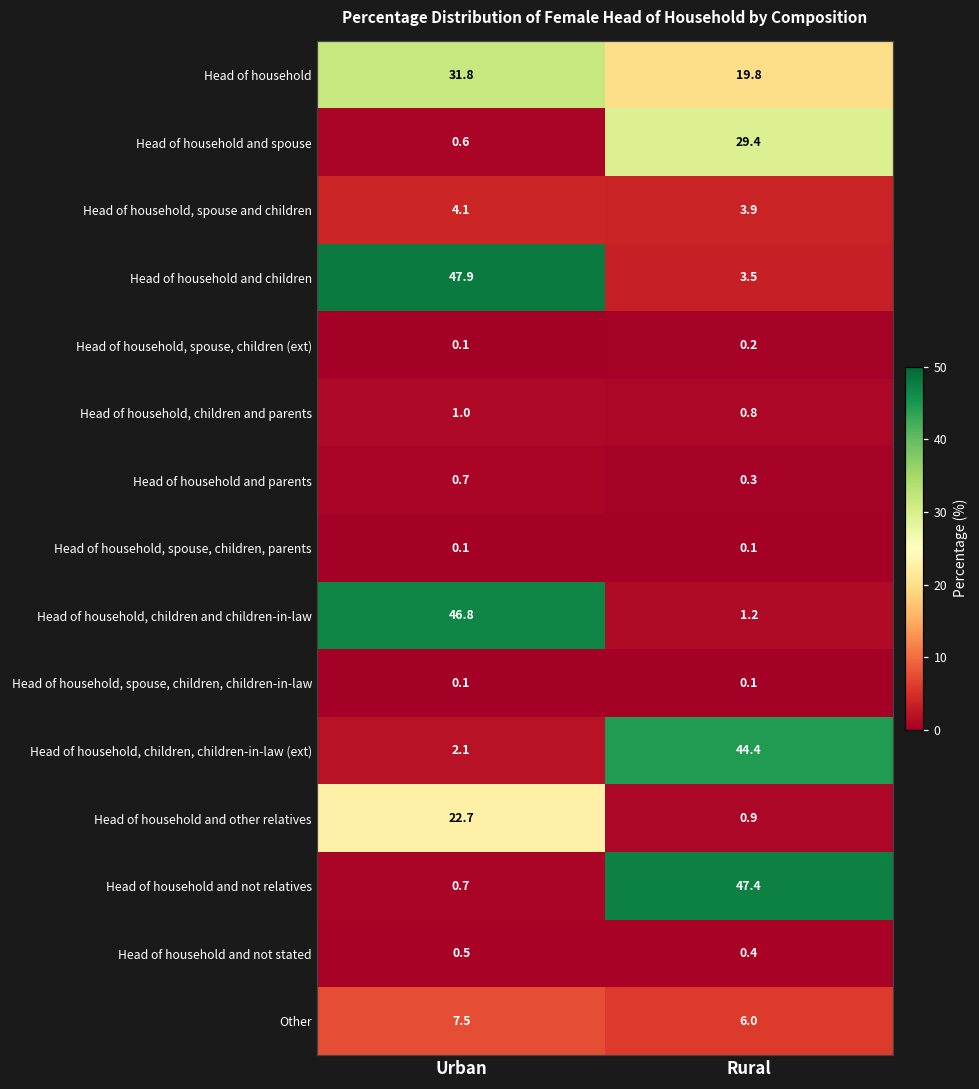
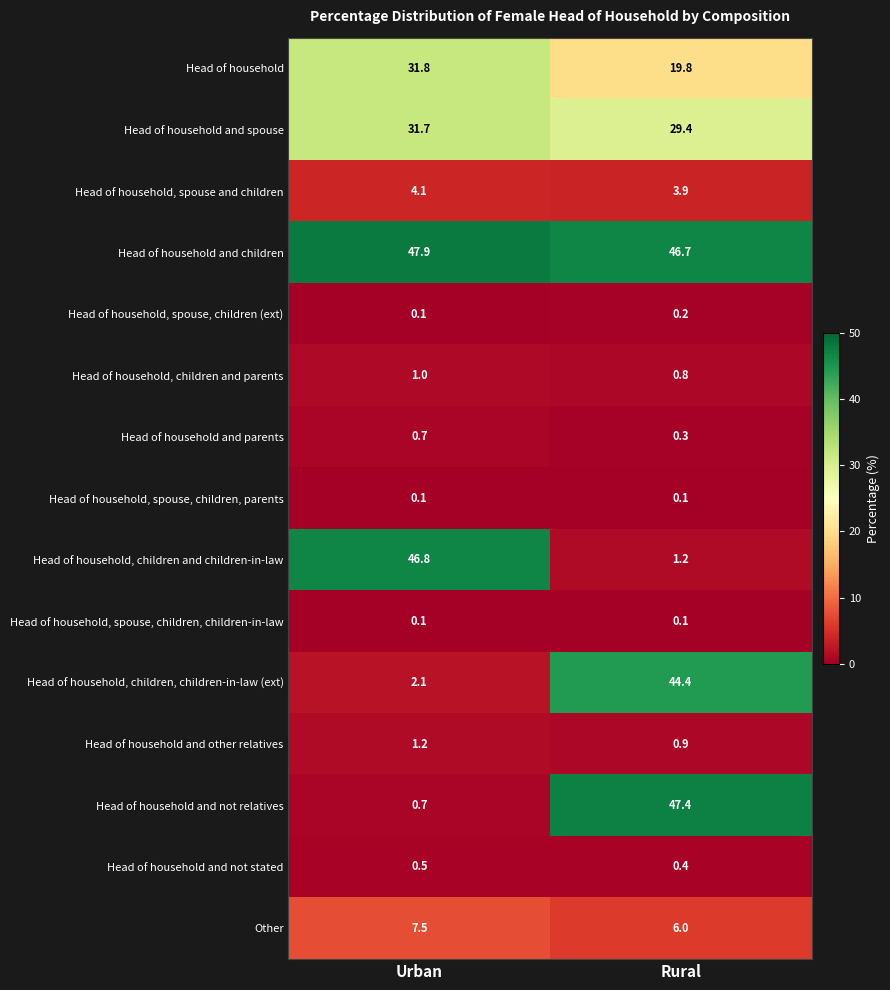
Head of household and spouse, Urban: 0.6 -> 31.7
Head of household and children, Rural: 3.5 -> 46.7
Head of household and other relatives, Urban: 22.7 -> 1.2
